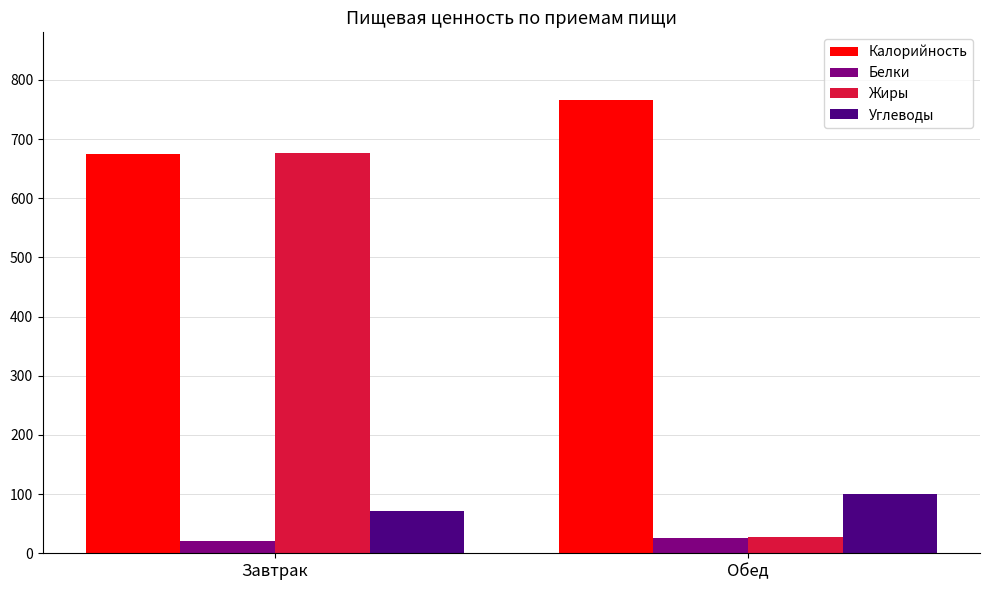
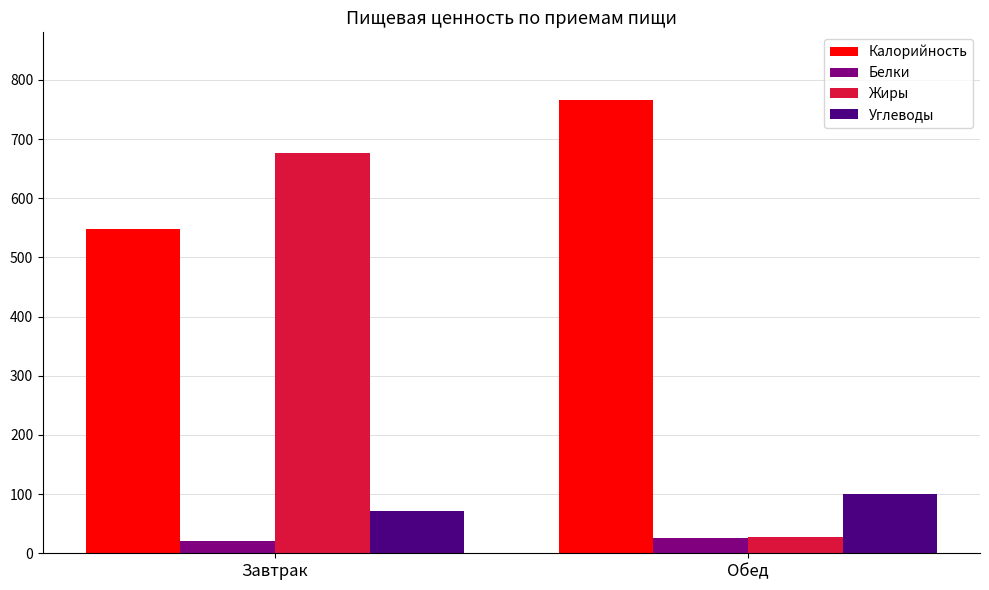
Калорийность, Завтрак: 670 -> 550
